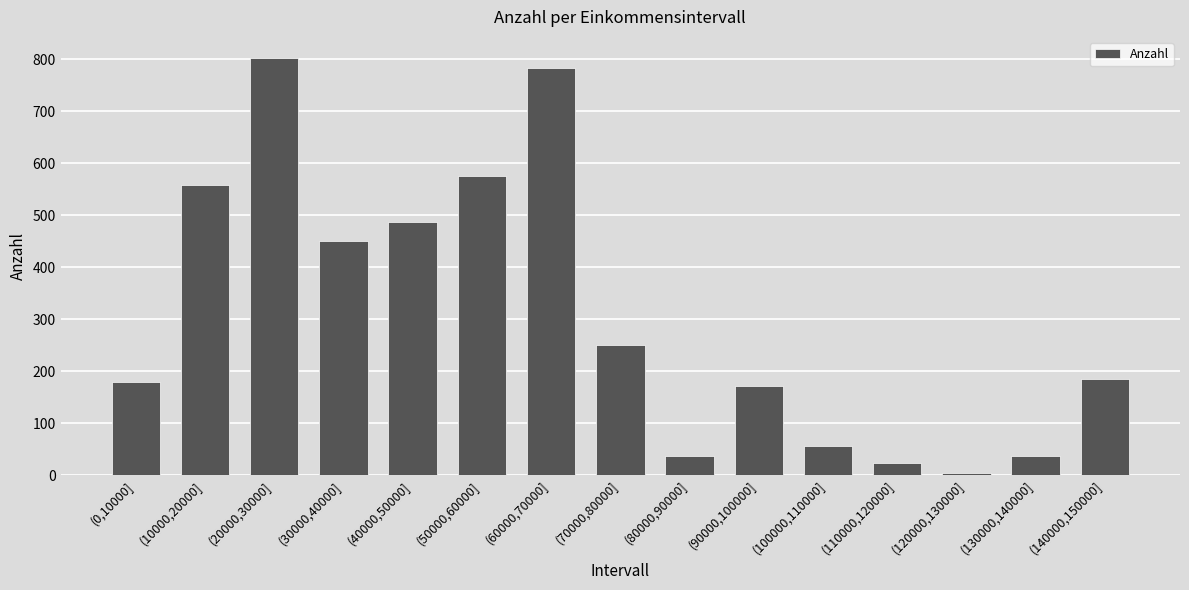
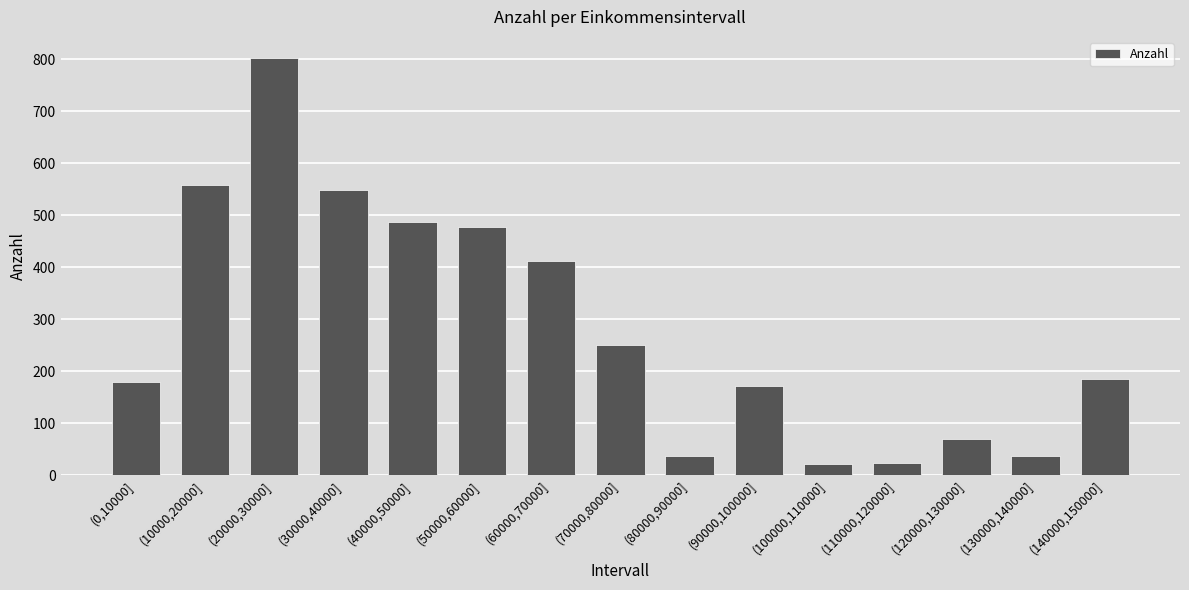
(30000,40000]: 450 -> 550
(50000,60000]: 580 -> 480
(60000,70000]: 780 -> 410
(100000,110000]: 60 -> 20
(120000,130000]: 0 -> 70
